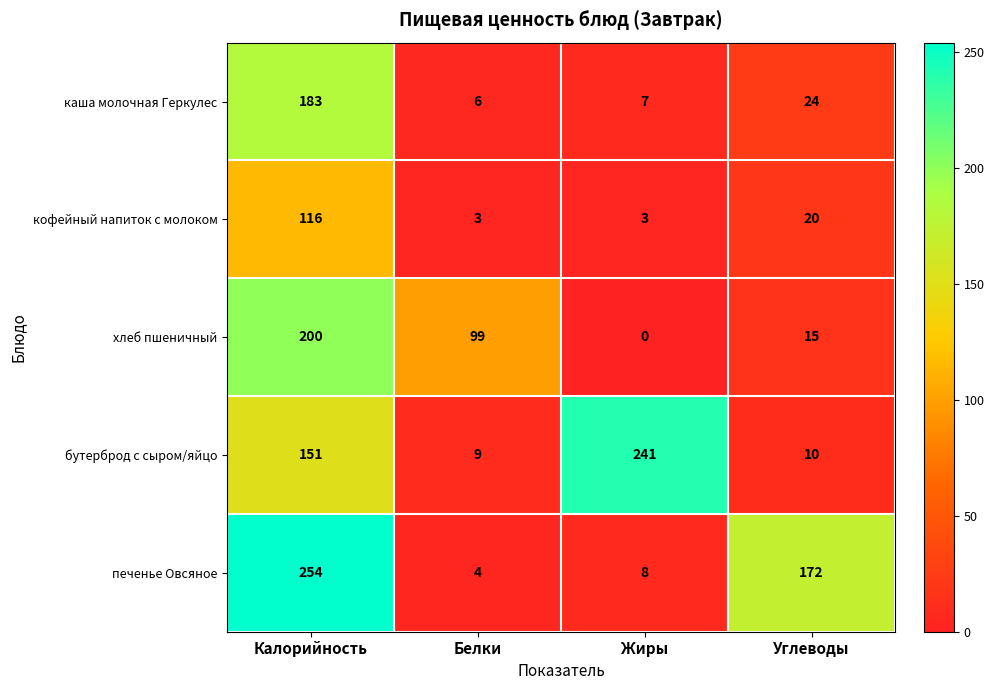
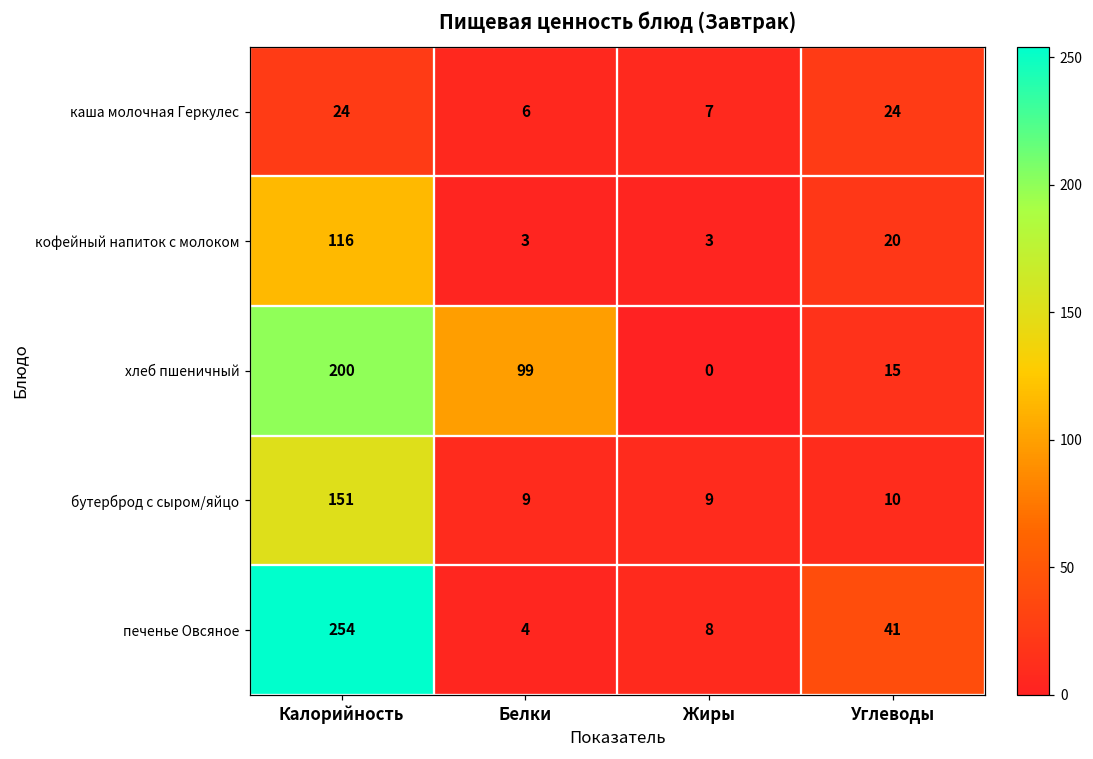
каша молочная Геркулес, Калорийность: 183 -> 24
бутерброд с сыром/яйцо, Жиры: 241 -> 9
печенье Овсяное, Углеводы: 172 -> 41
